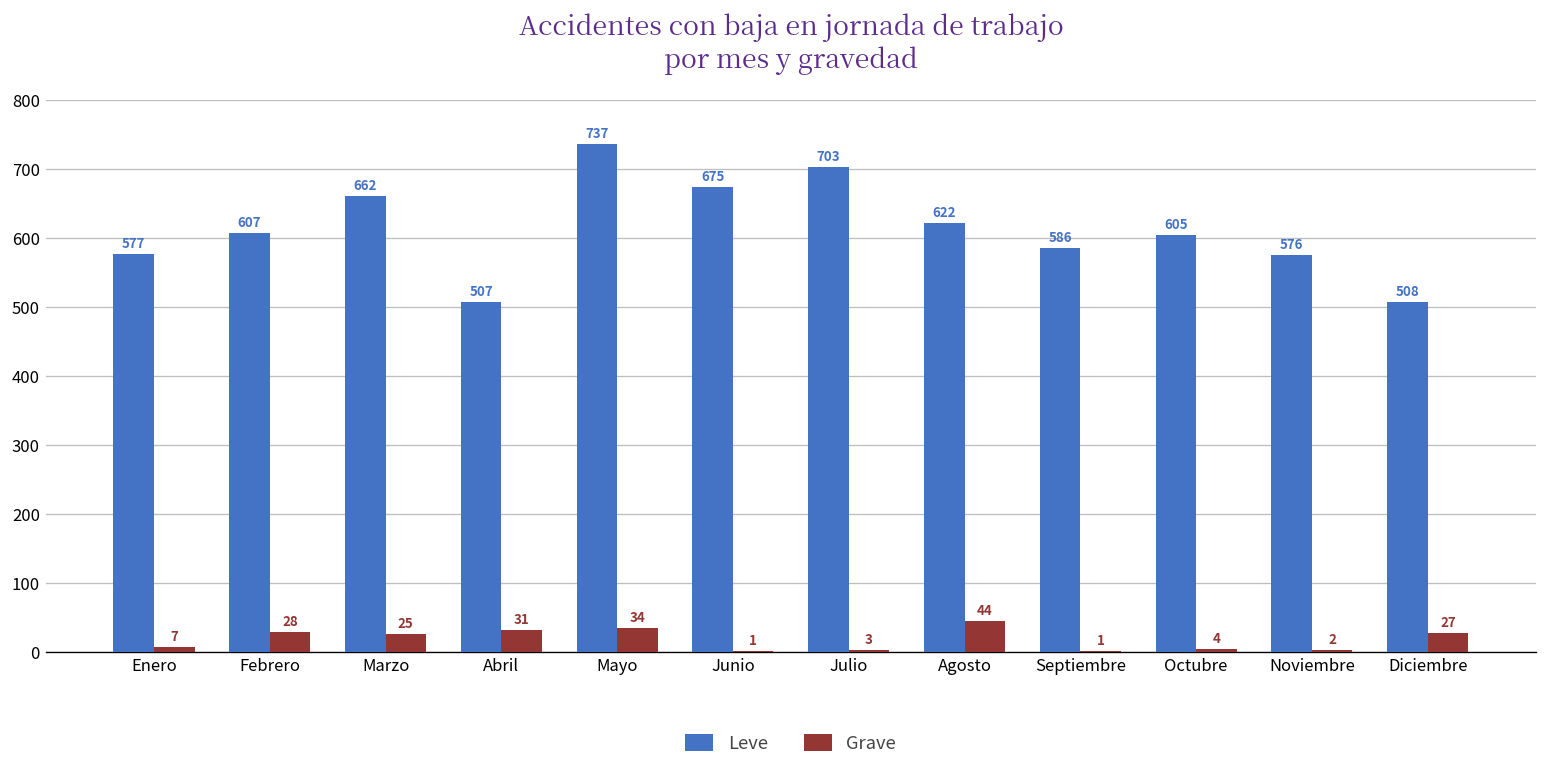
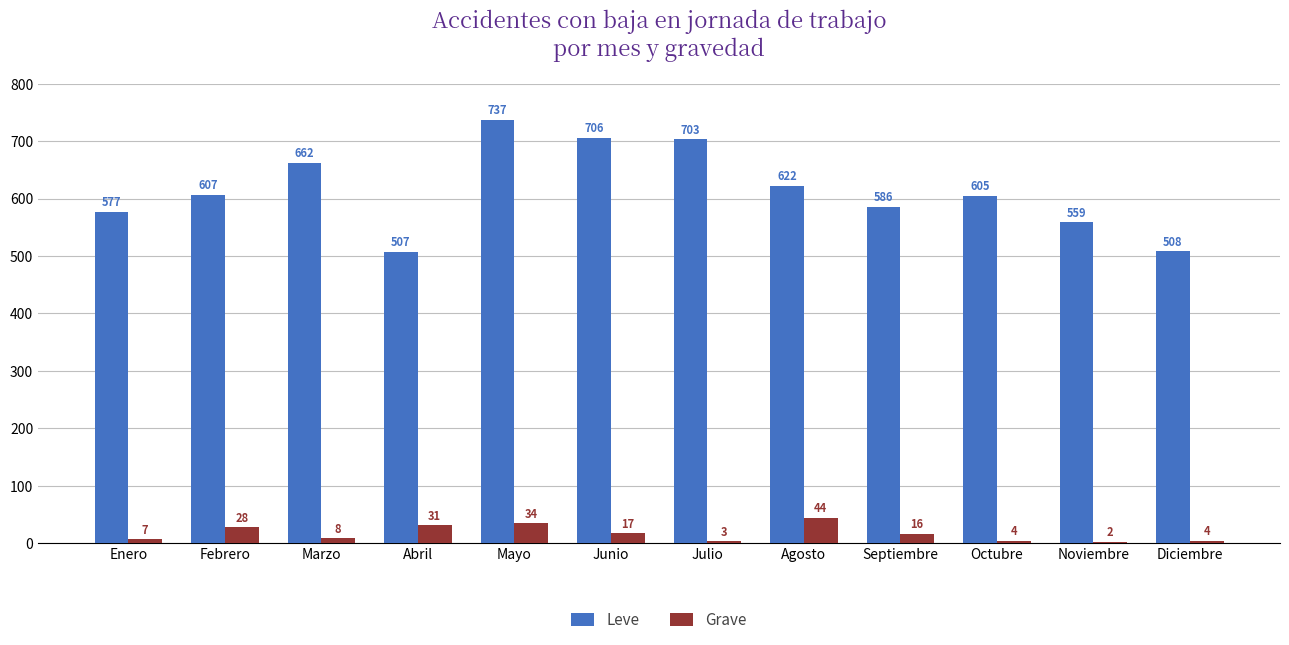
Grave, Marzo: 25 -> 8
Leve, Junio: 675 -> 706
Grave, Junio: 1 -> 17
Grave, Septiembre: 1 -> 16
Leve, Noviembre: 576 -> 559
Grave, Diciembre: 27 -> 4
